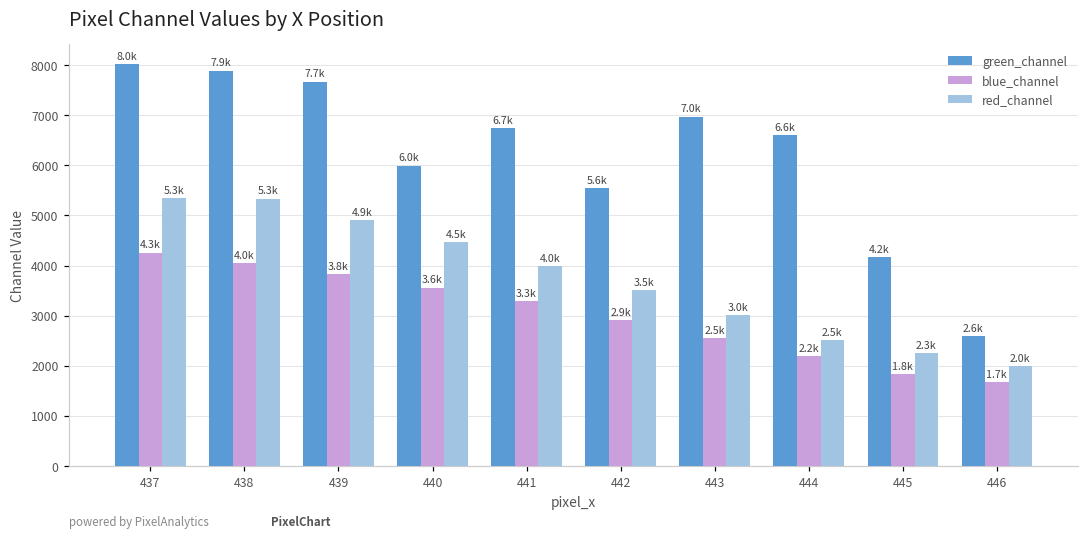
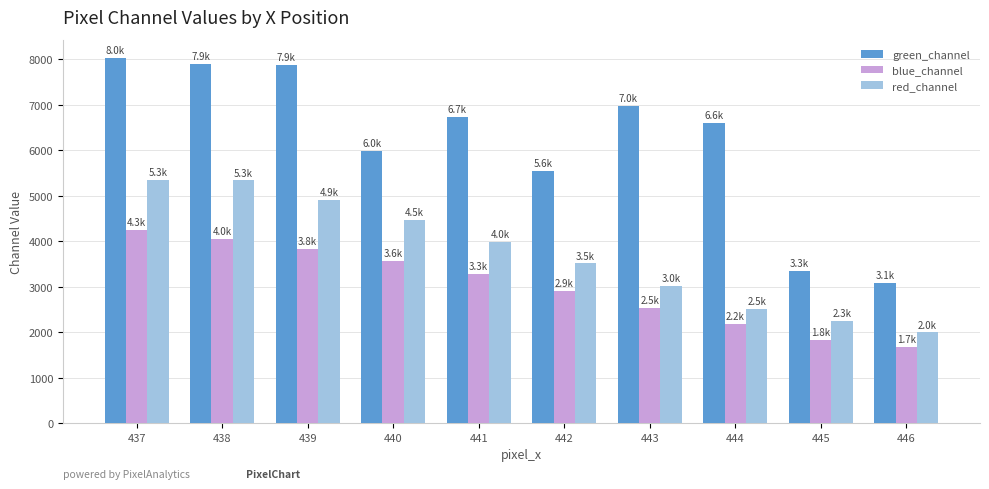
green_channel, 439: 7.7k -> 7.9k
green_channel, 445: 4.2k -> 3.3k
green_channel, 446: 2.6k -> 3.1k
